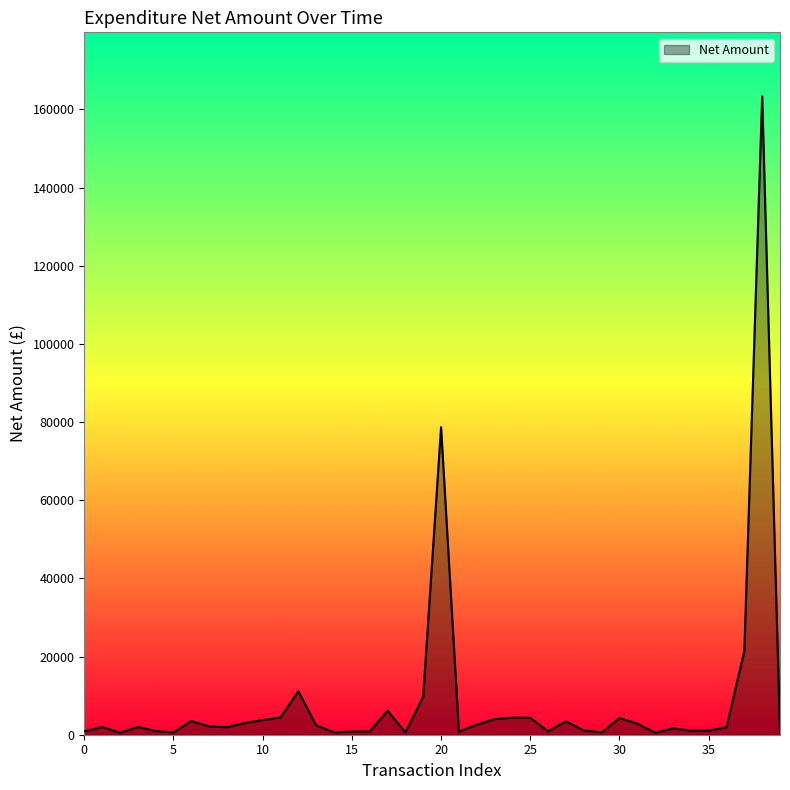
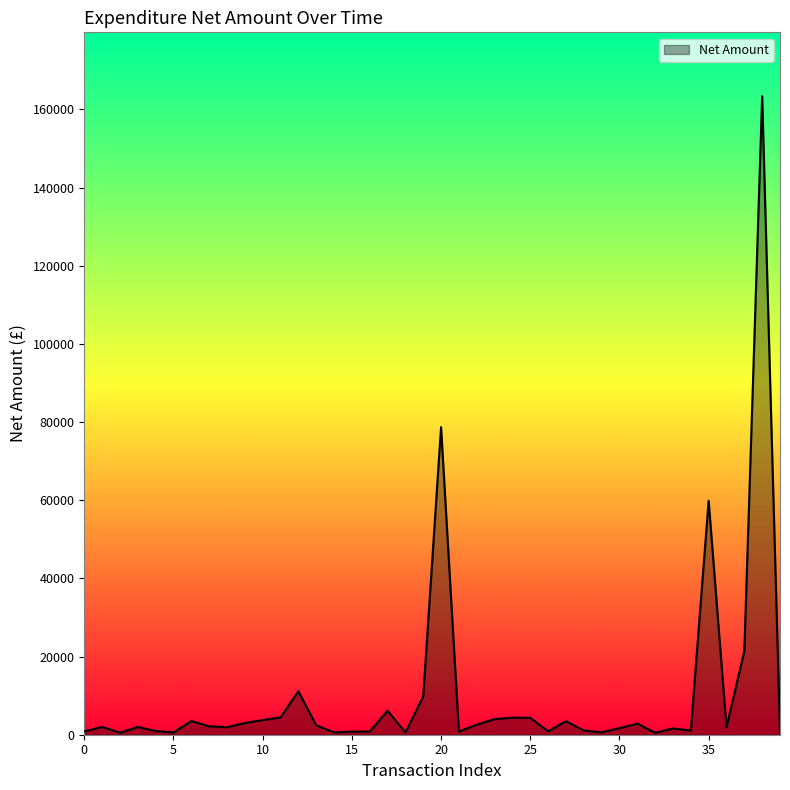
30: 4000 -> 2000
35: 1000 -> 60000
